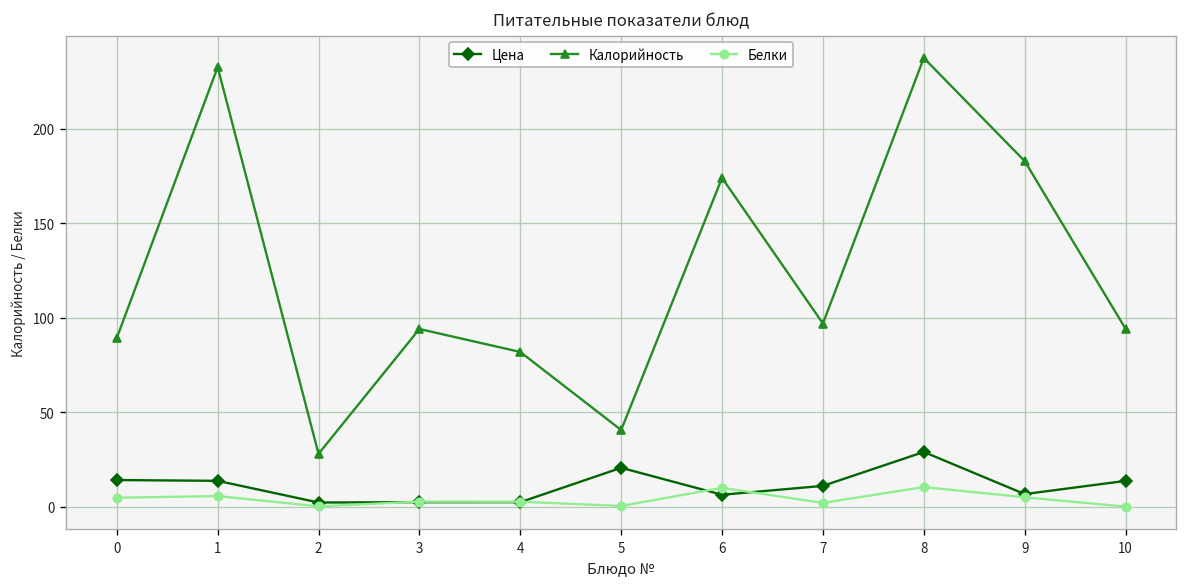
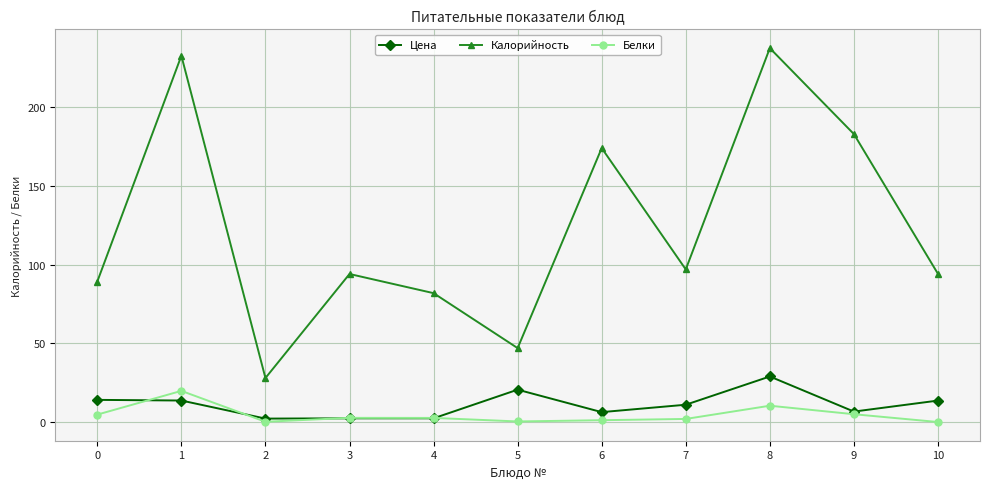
Белки, 1: 6 -> 20
Калорийность, 5: 41 -> 47
Белки, 6: 10 -> 1
